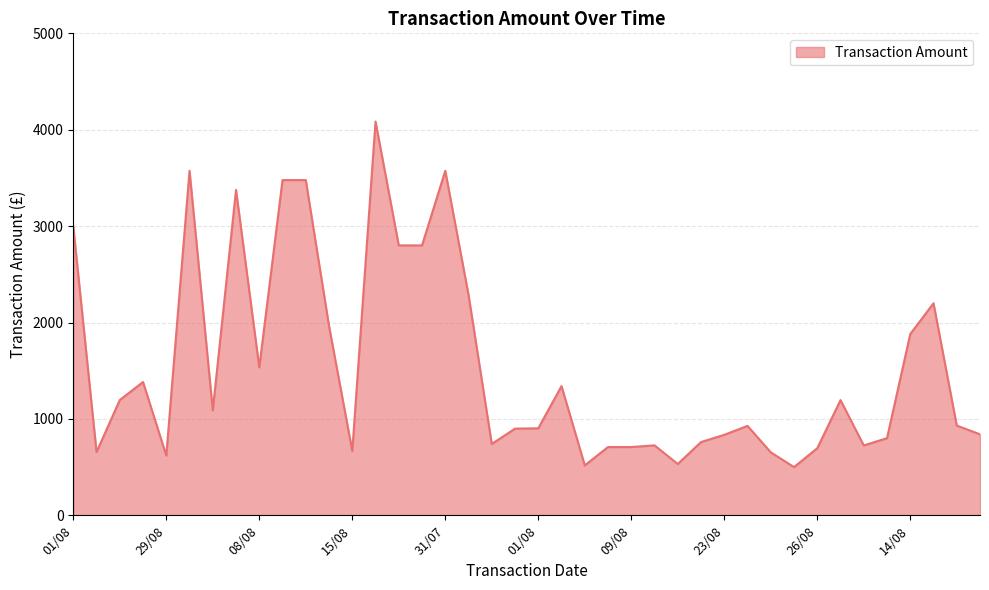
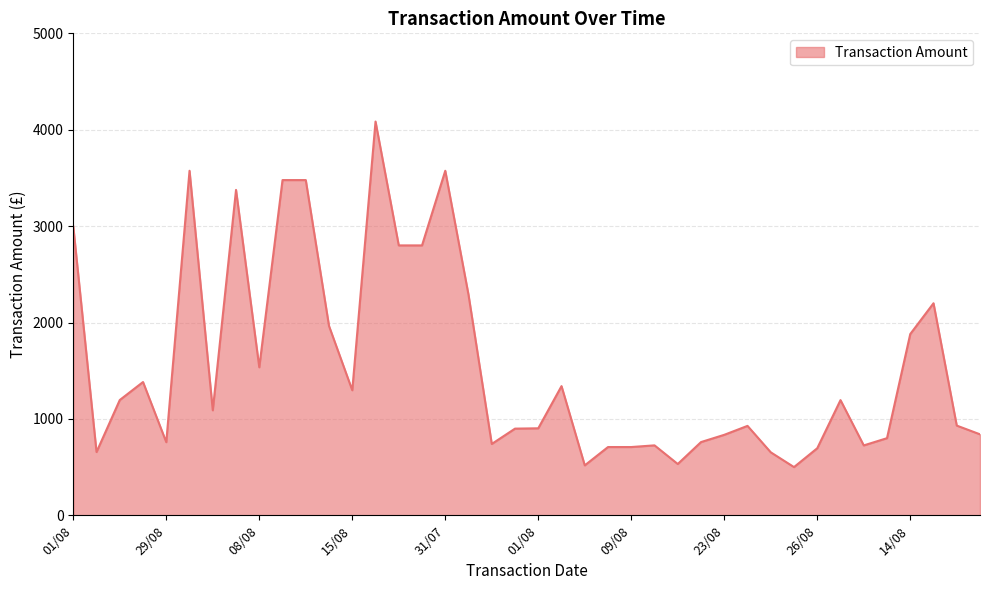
29/08: 600 -> 800
15/08: 700 -> 1300
